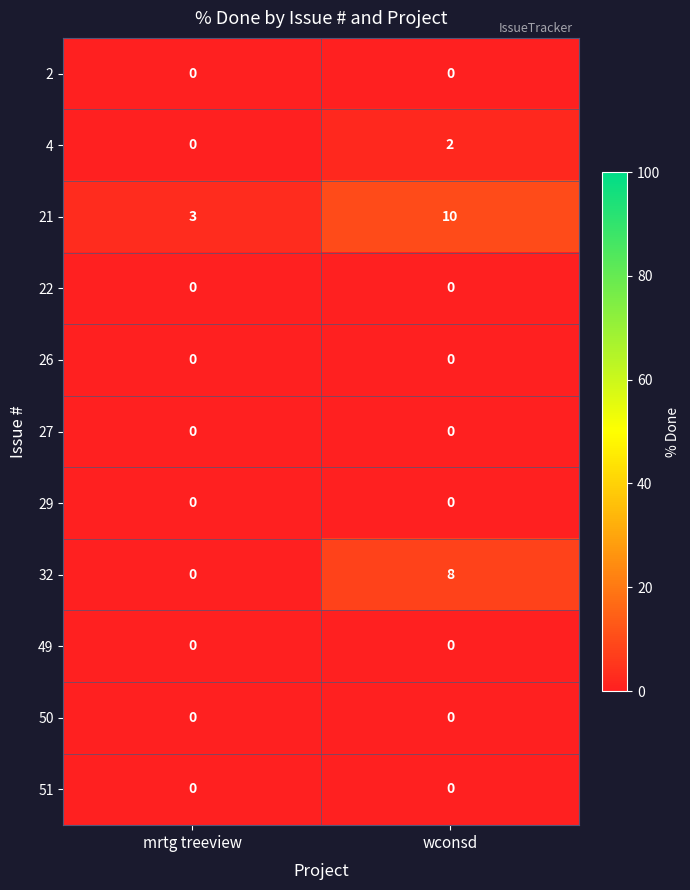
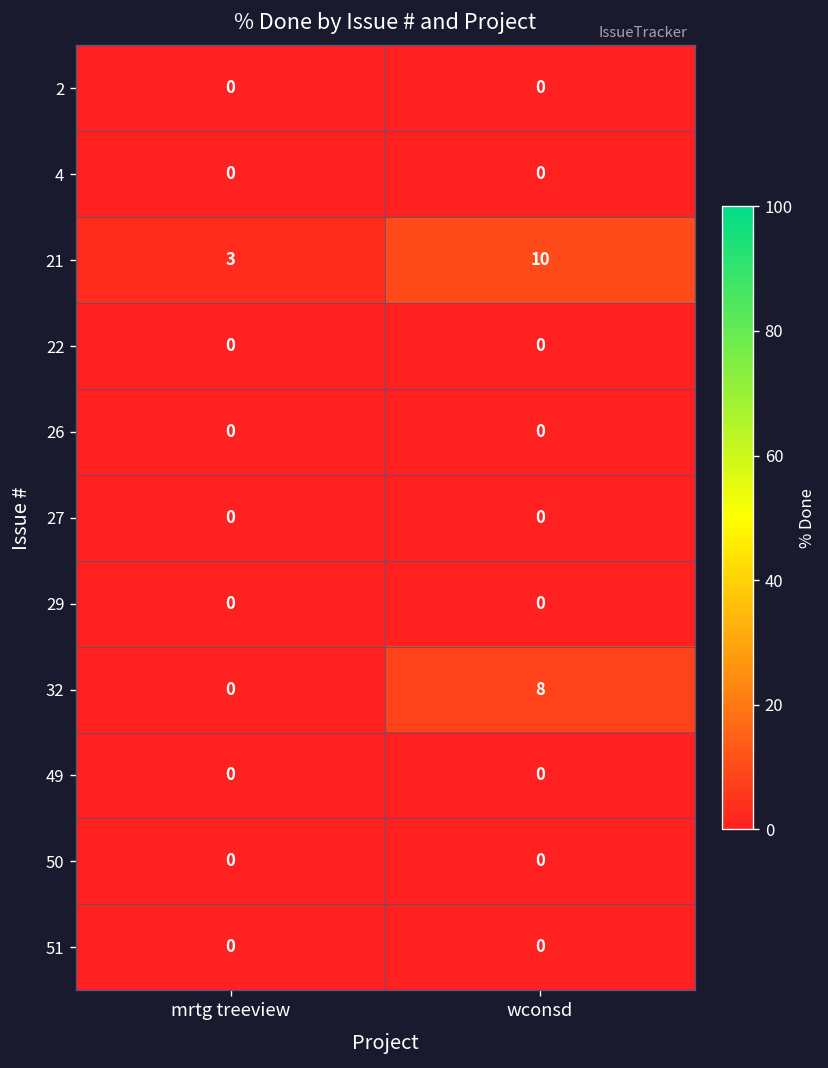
4, wconsd: 2 -> 0
